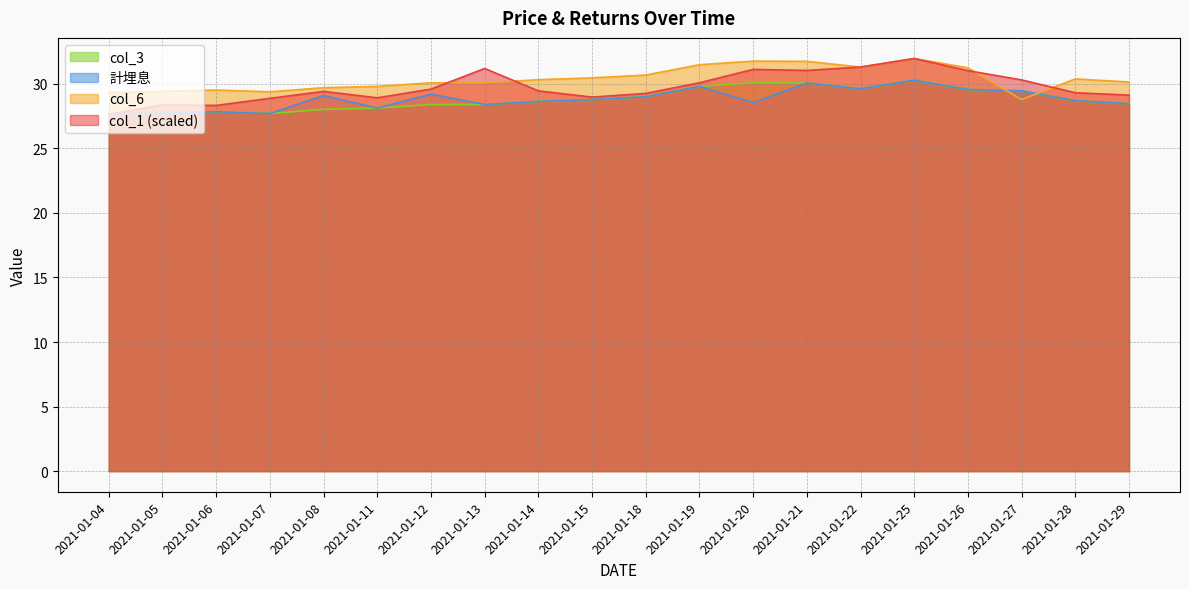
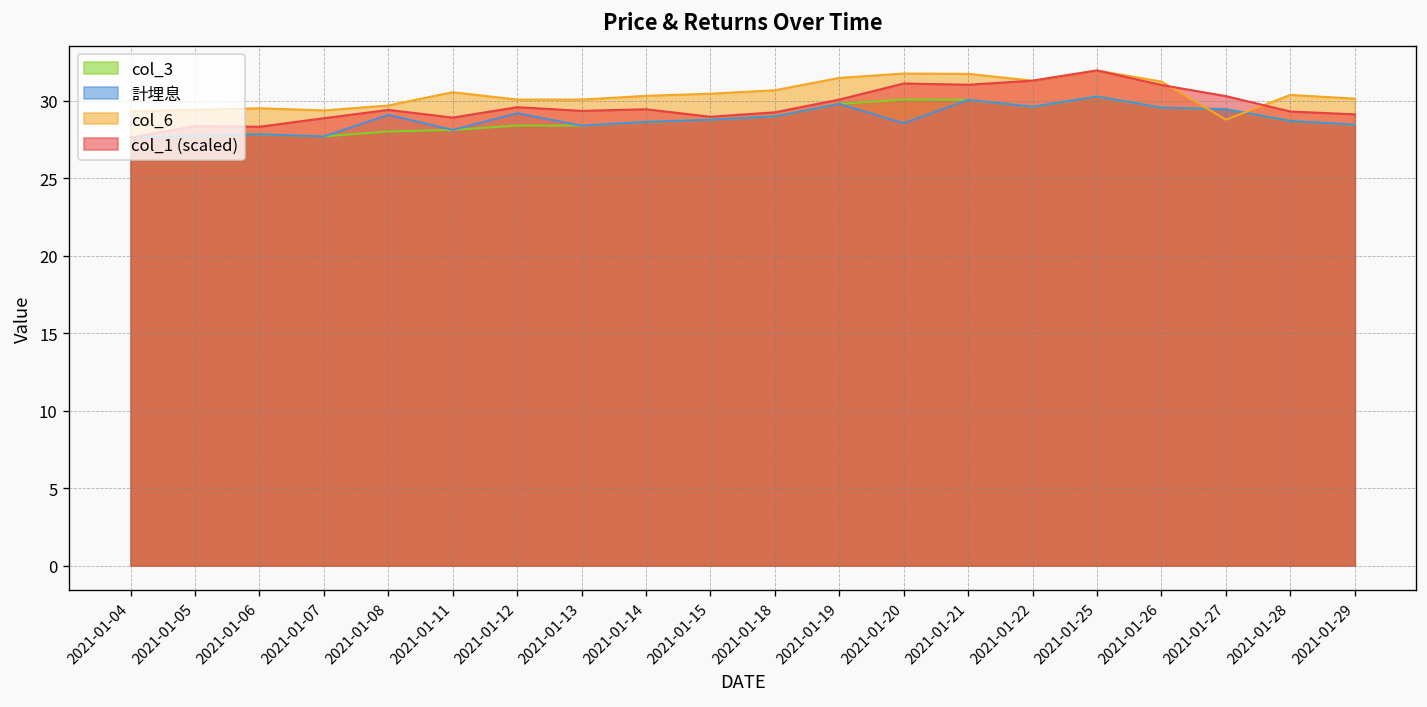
col_6, 2021-01-11: 29.8 -> 30.6
col_1 (scaled), 2021-01-13: 31.2 -> 29.4
